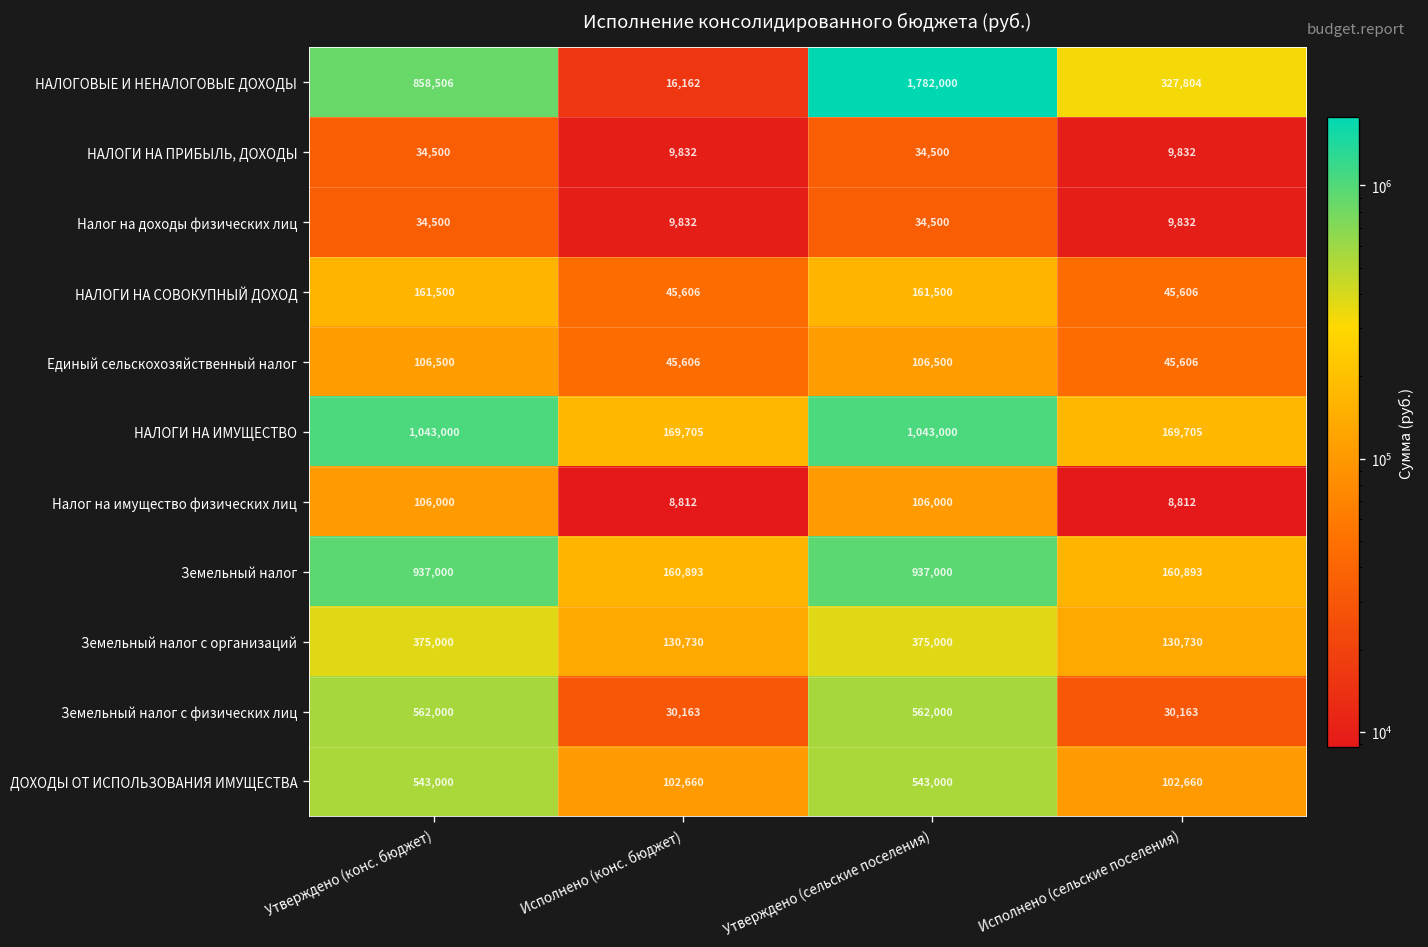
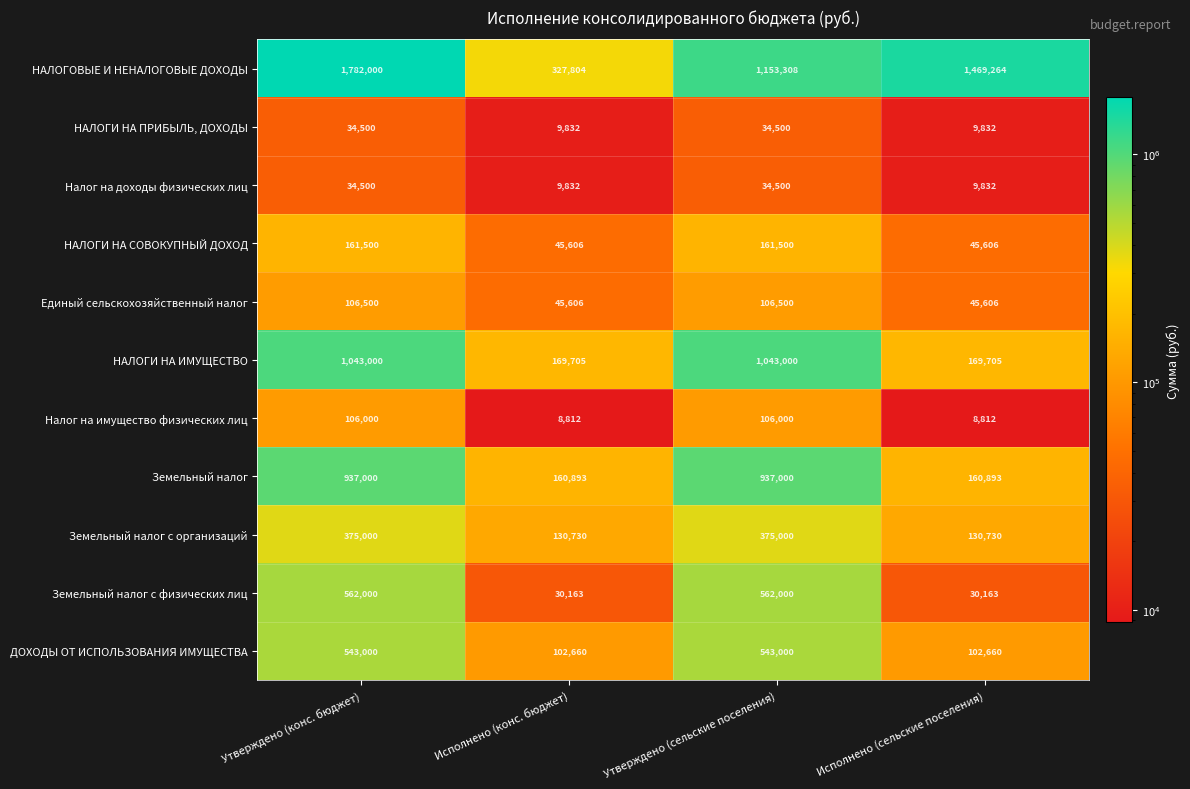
НАЛОГОВЫЕ И НЕНАЛОГОВЫЕ ДОХОДЫ, Утверждено (конс. бюджет): 858,506 -> 1,782,000
НАЛОГОВЫЕ И НЕНАЛОГОВЫЕ ДОХОДЫ, Исполнено (конс. бюджет): 16,162 -> 327,804
НАЛОГОВЫЕ И НЕНАЛОГОВЫЕ ДОХОДЫ, Утверждено (сельские поселения): 1,782,000 -> 1,153,308
НАЛОГОВЫЕ И НЕНАЛОГОВЫЕ ДОХОДЫ, Исполнено (сельские поселения): 327,804 -> 1,469,264
